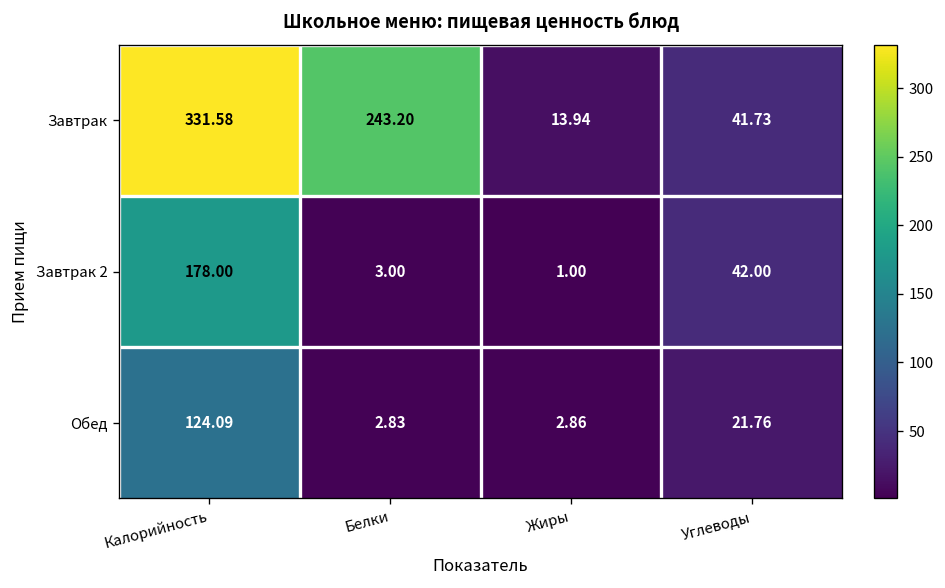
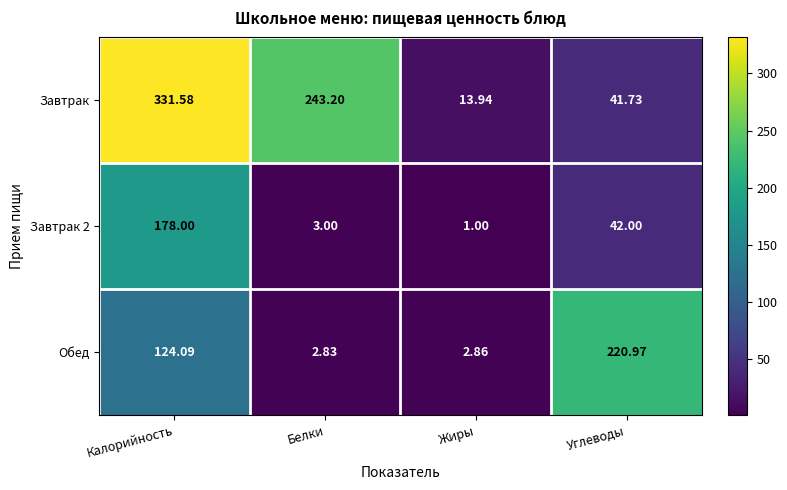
Обед, Углеводы: 21.76 -> 220.97
